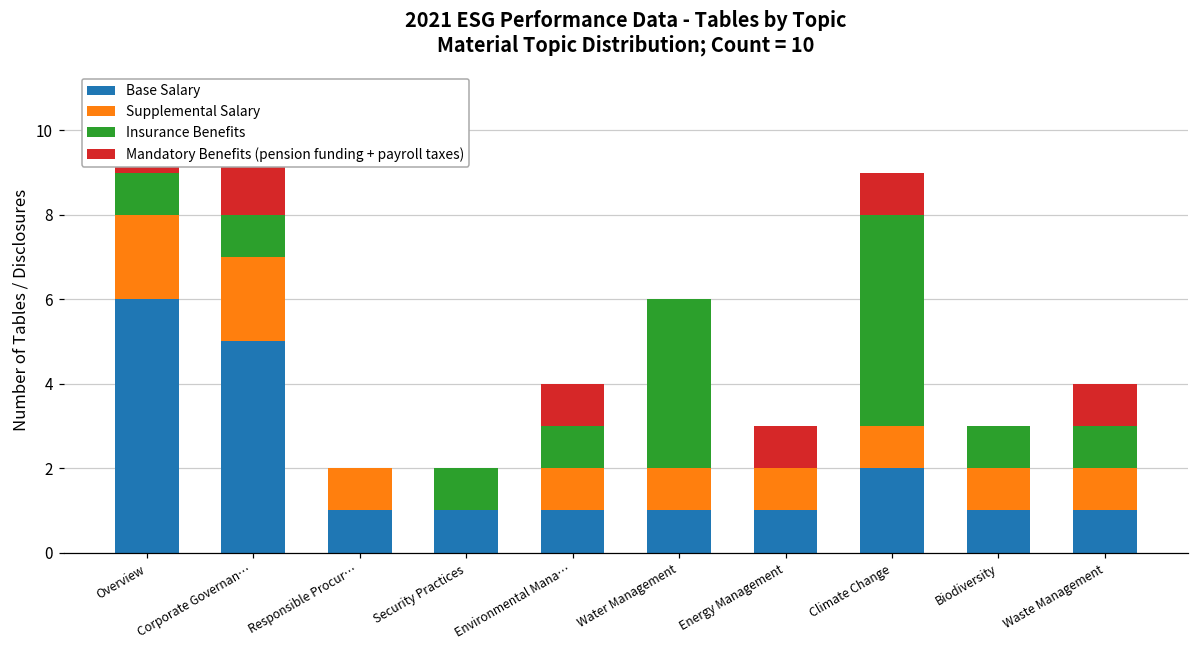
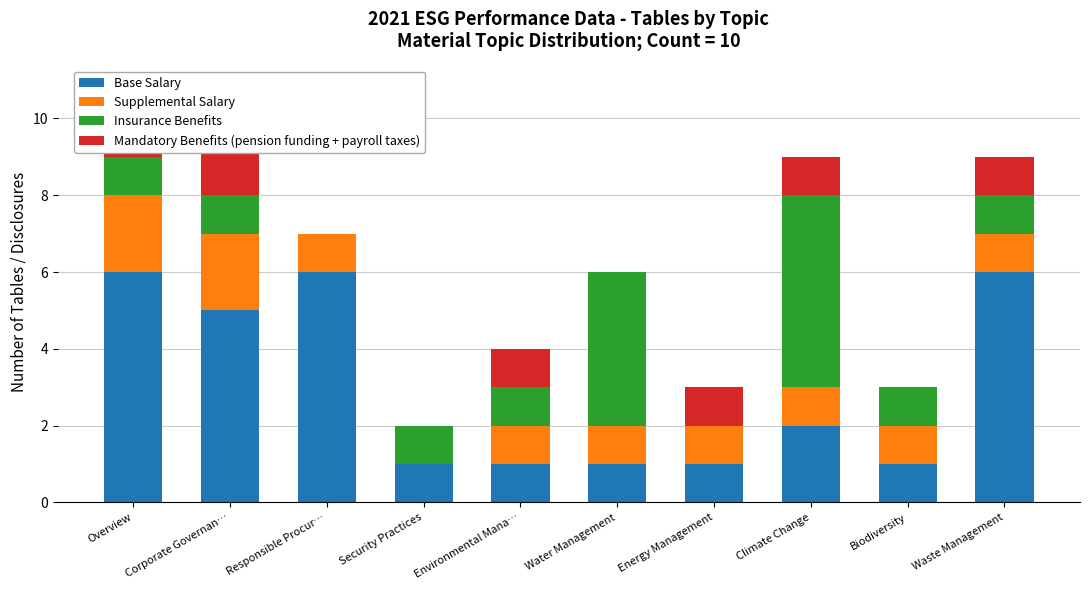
Base Salary, Responsible Procur…: 1 -> 6
Base Salary, Waste Management: 1 -> 6
